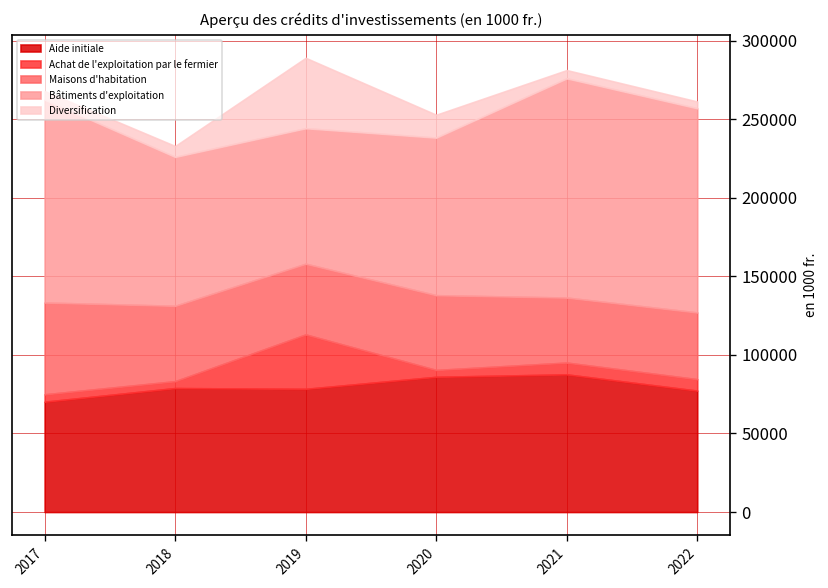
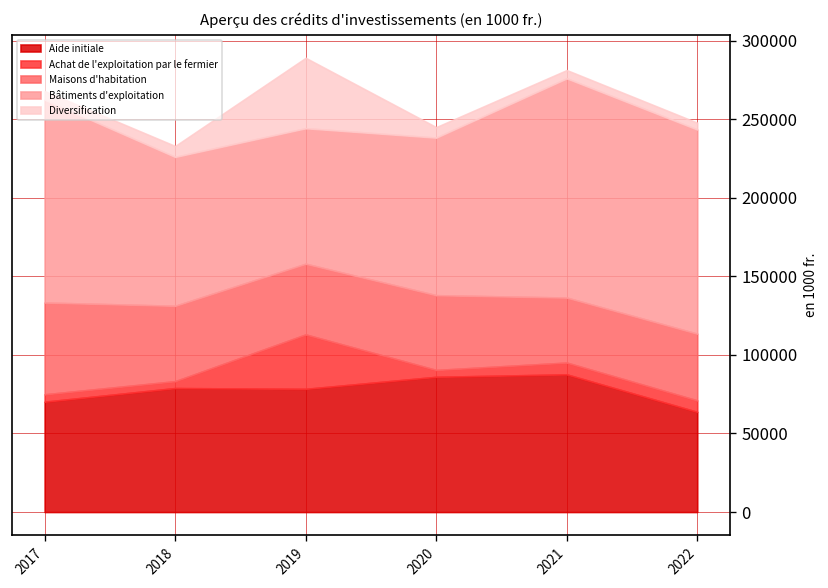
Diversification, 2020: 15000 -> 7000
Aide initiale, 2022: 77000 -> 64000
